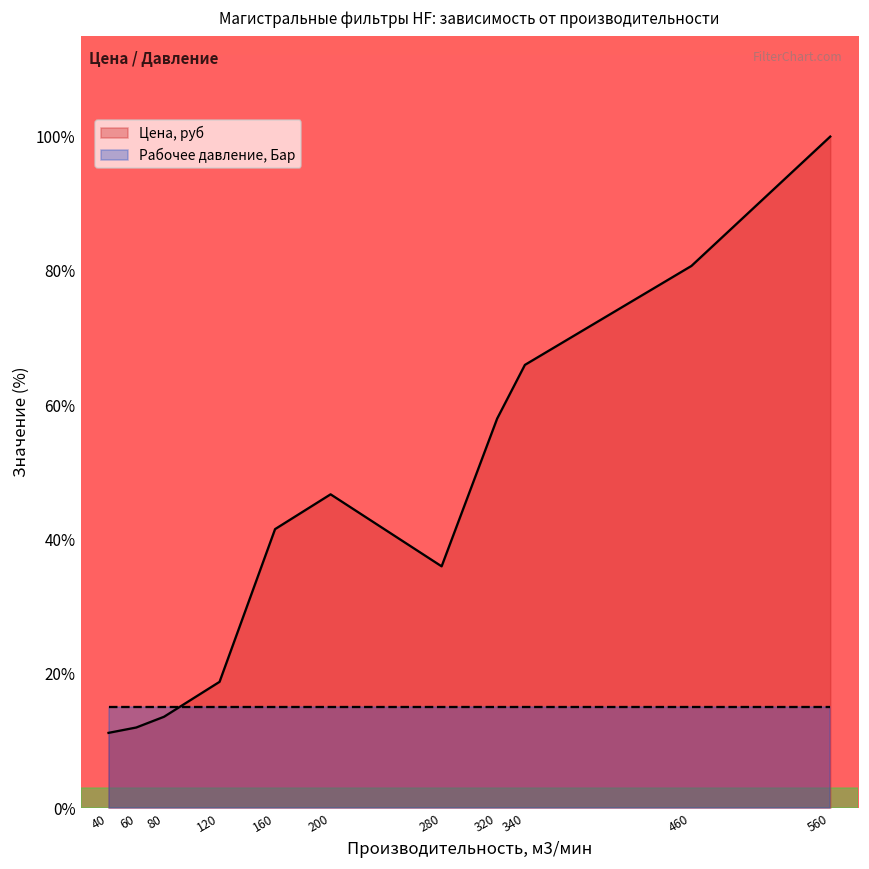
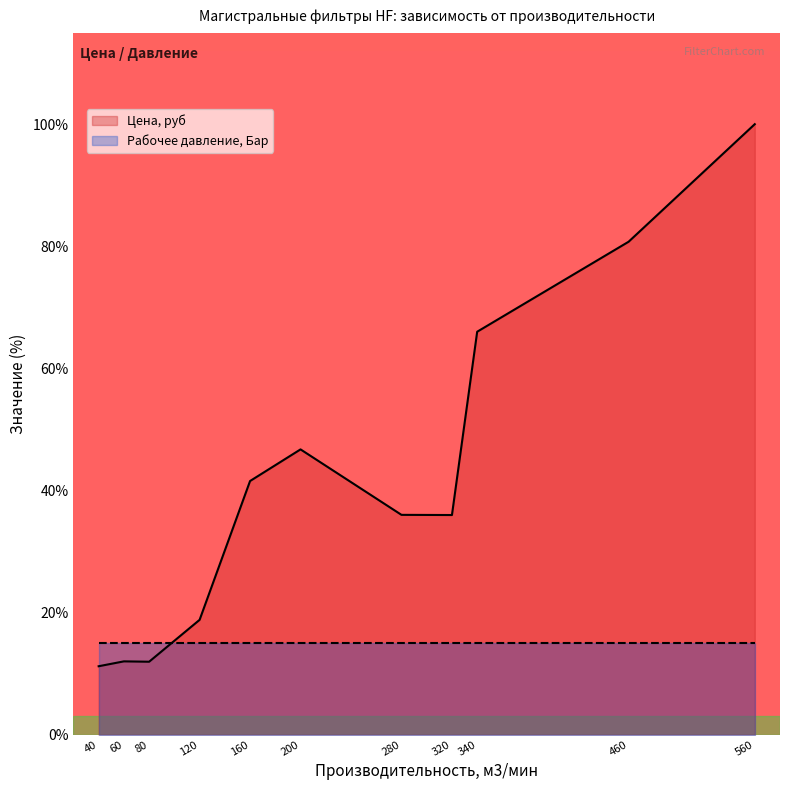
Цена, руб, 80: 14% -> 12%
Цена, руб, 320: 58% -> 36%
